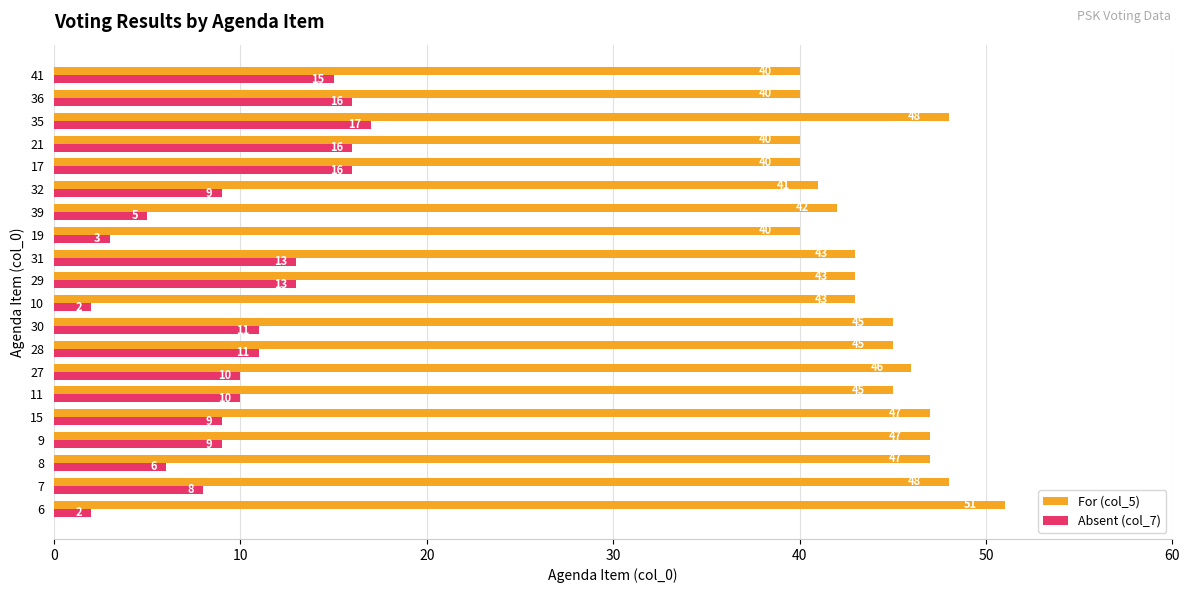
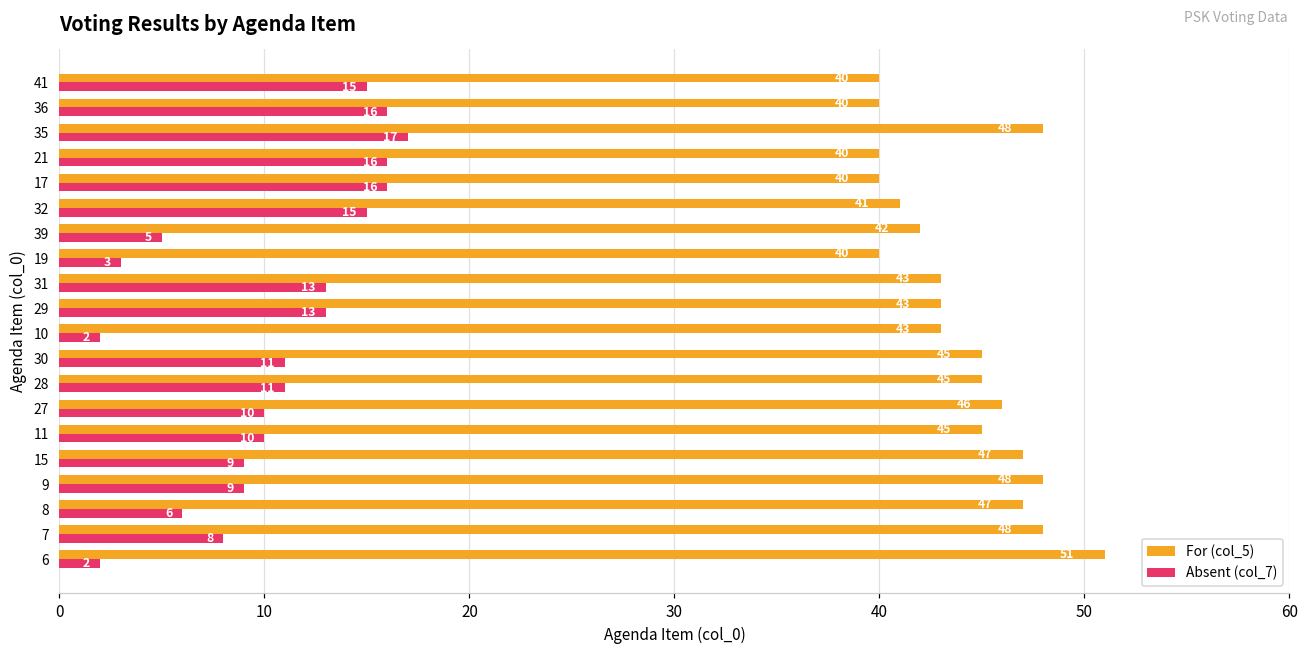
Absent (col_7), 32: 9 -> 15
For (col_5), 9: 47 -> 48
